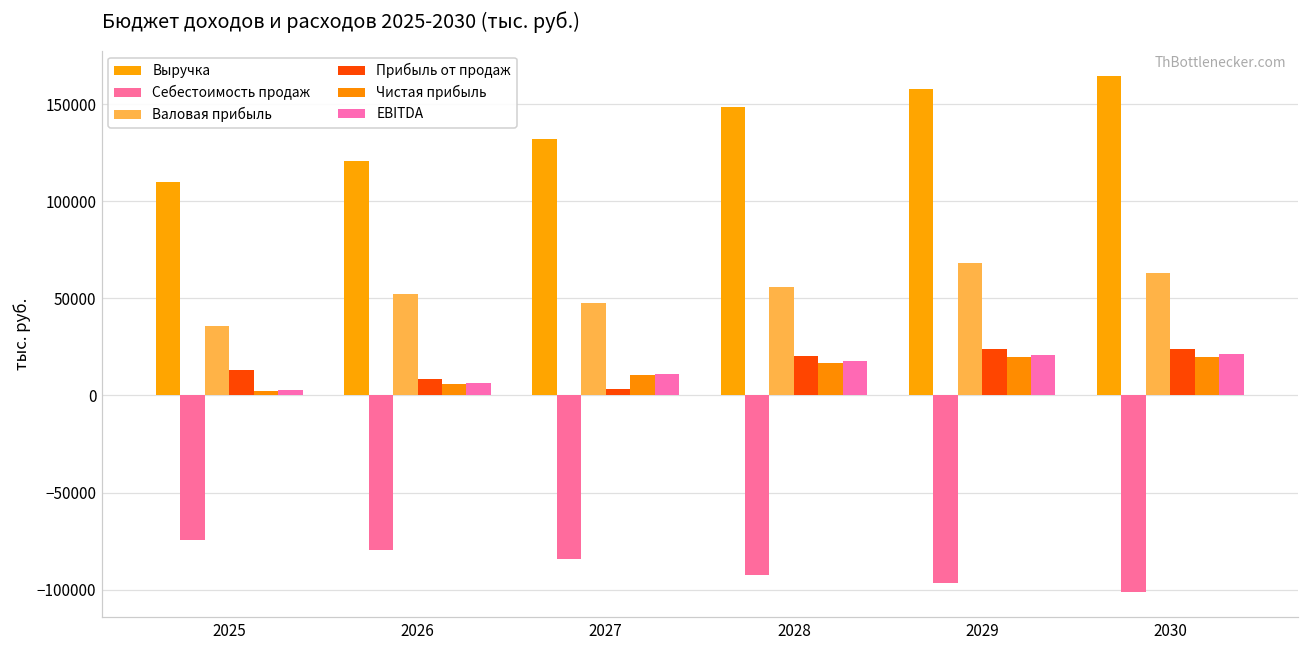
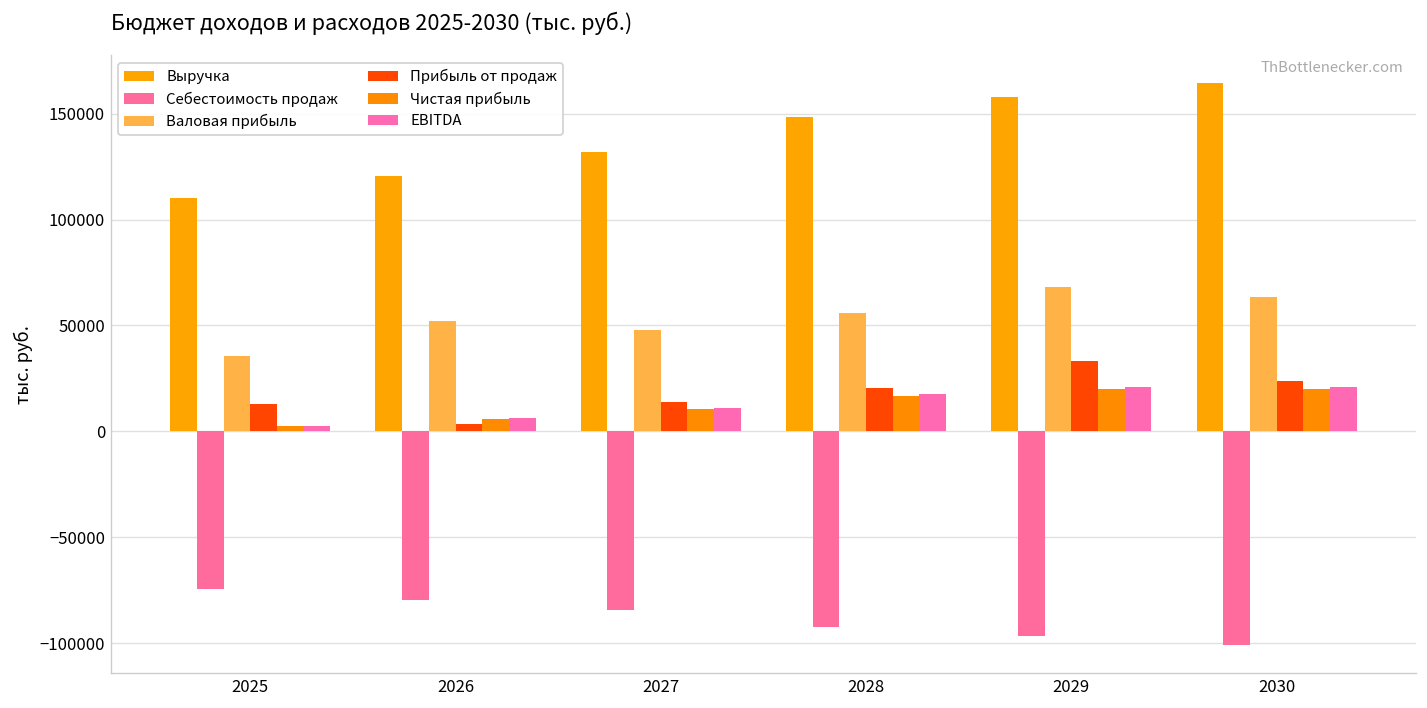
Прибыль от продаж, 2026: 9000 -> 3000
Прибыль от продаж, 2027: 3000 -> 14000
Прибыль от продаж, 2029: 24000 -> 33000
